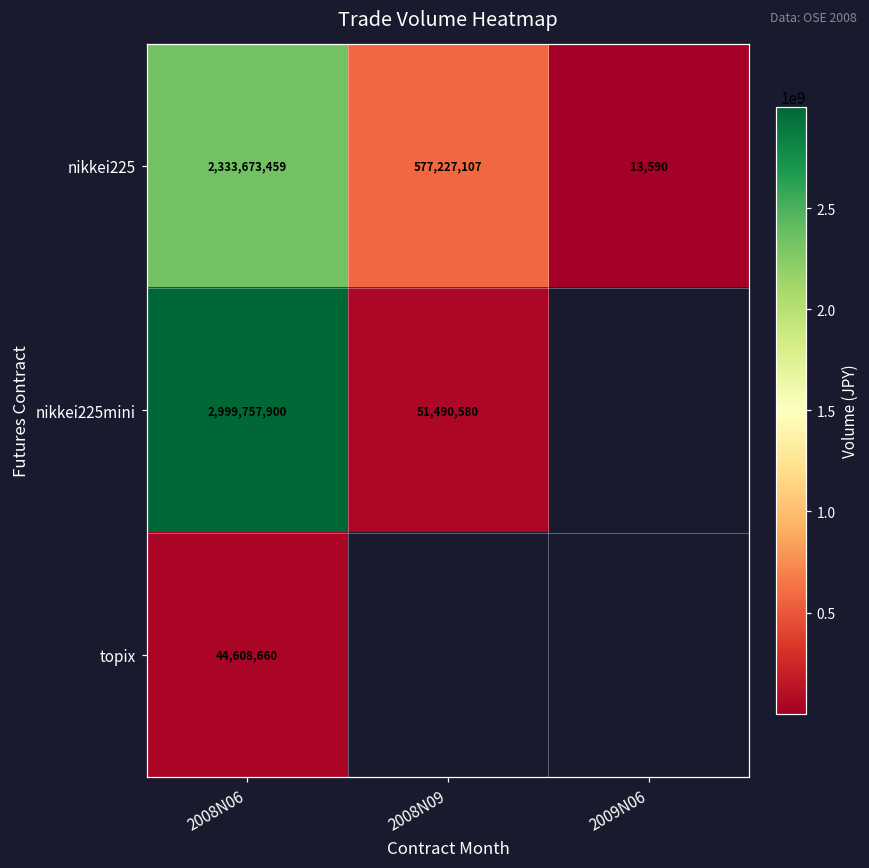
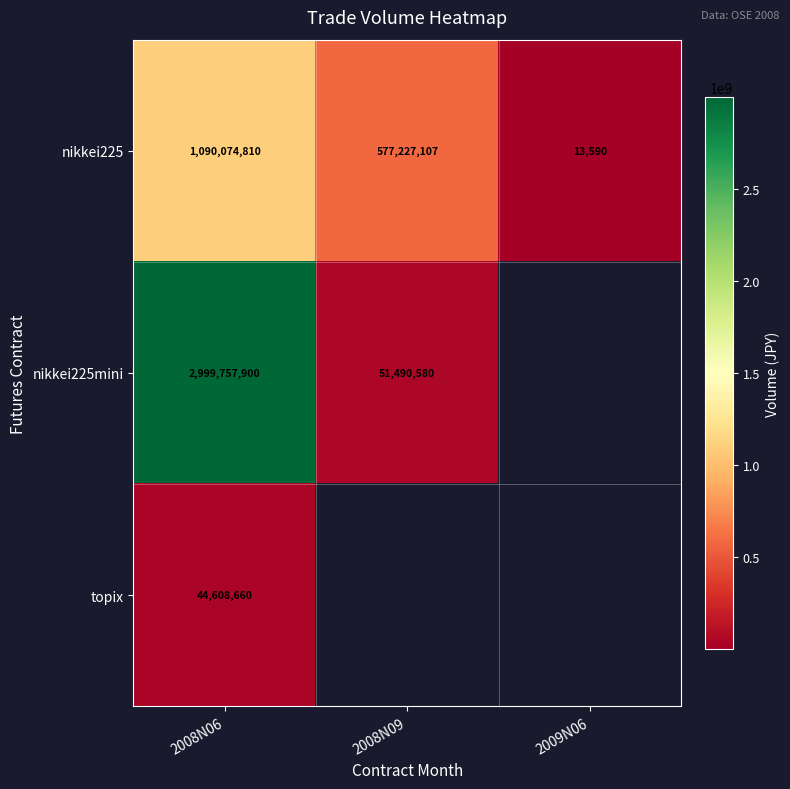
nikkei225, 2008N06: 2,333,673,459 -> 1,090,074,810
